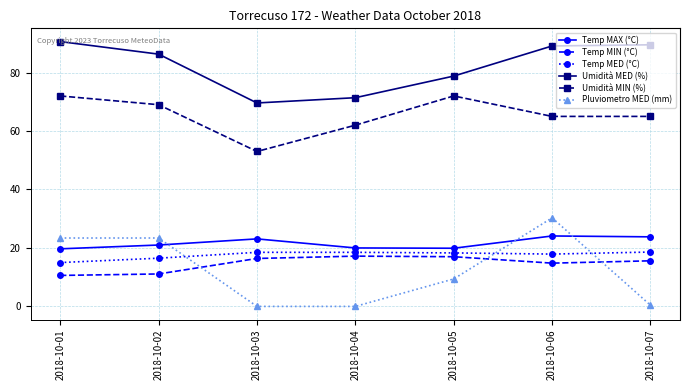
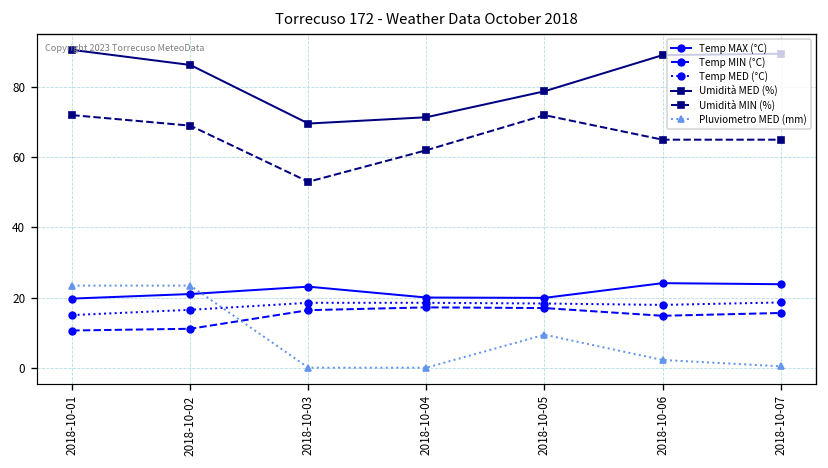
Pluviometro MED (mm), 2018-10-06: 30 -> 2
